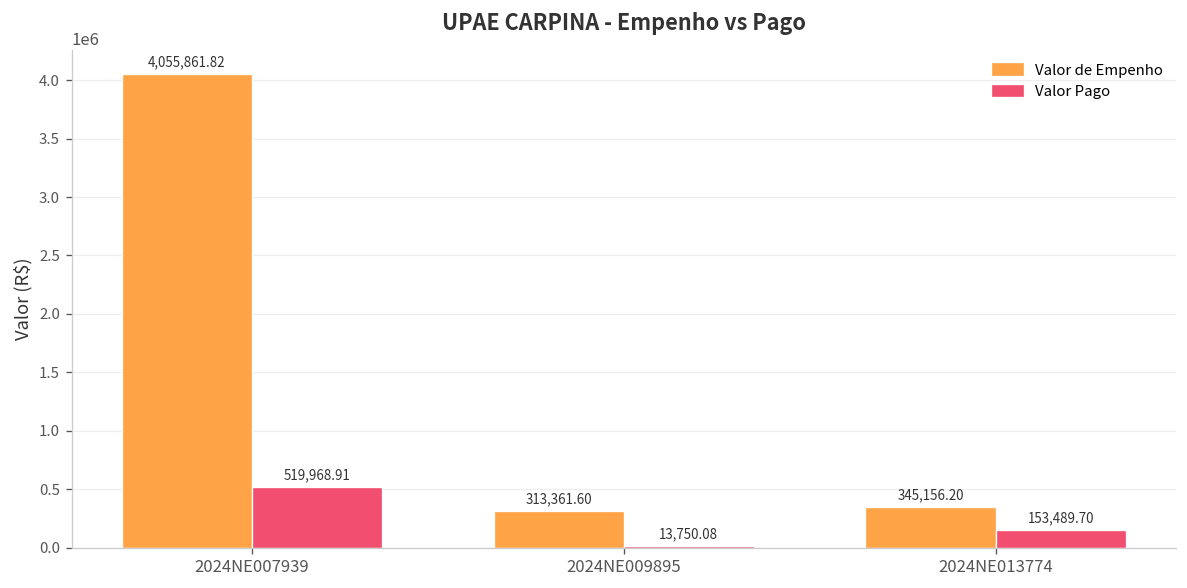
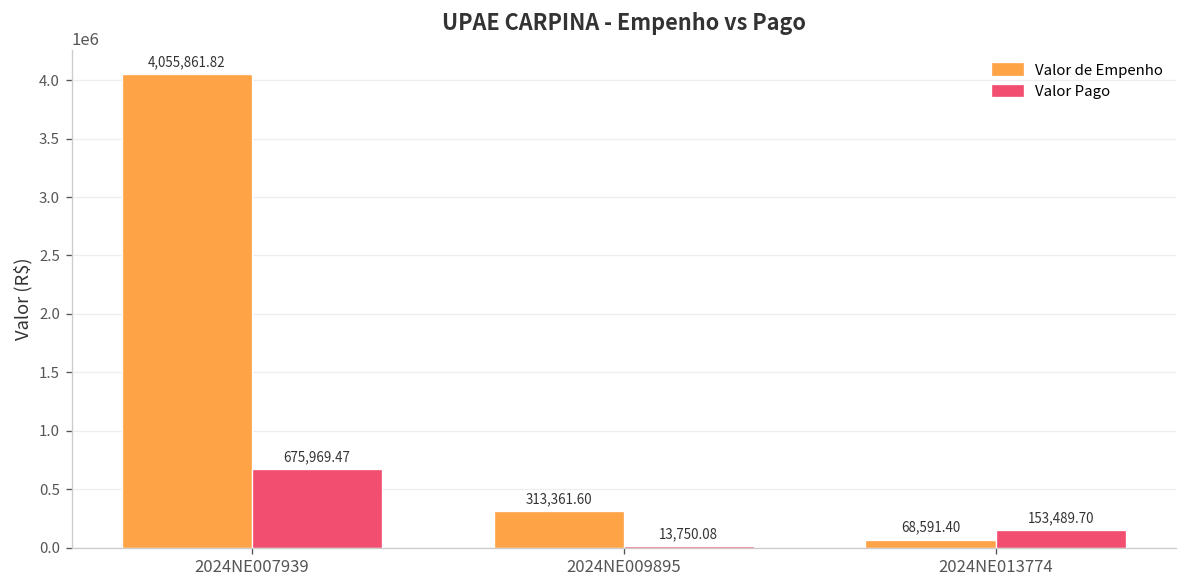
Valor Pago, 2024NE007939: 519,968.91 -> 675,969.47
Valor de Empenho, 2024NE013774: 345,156.20 -> 68,591.40
